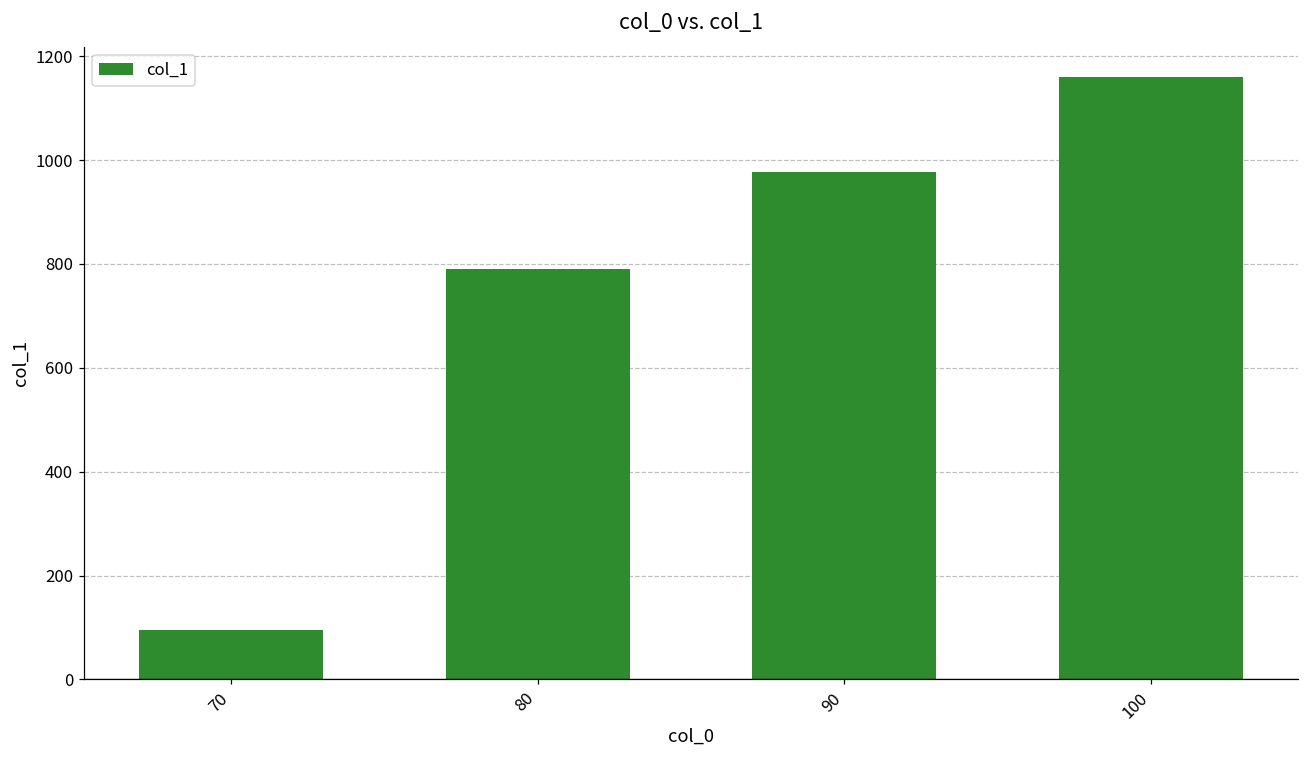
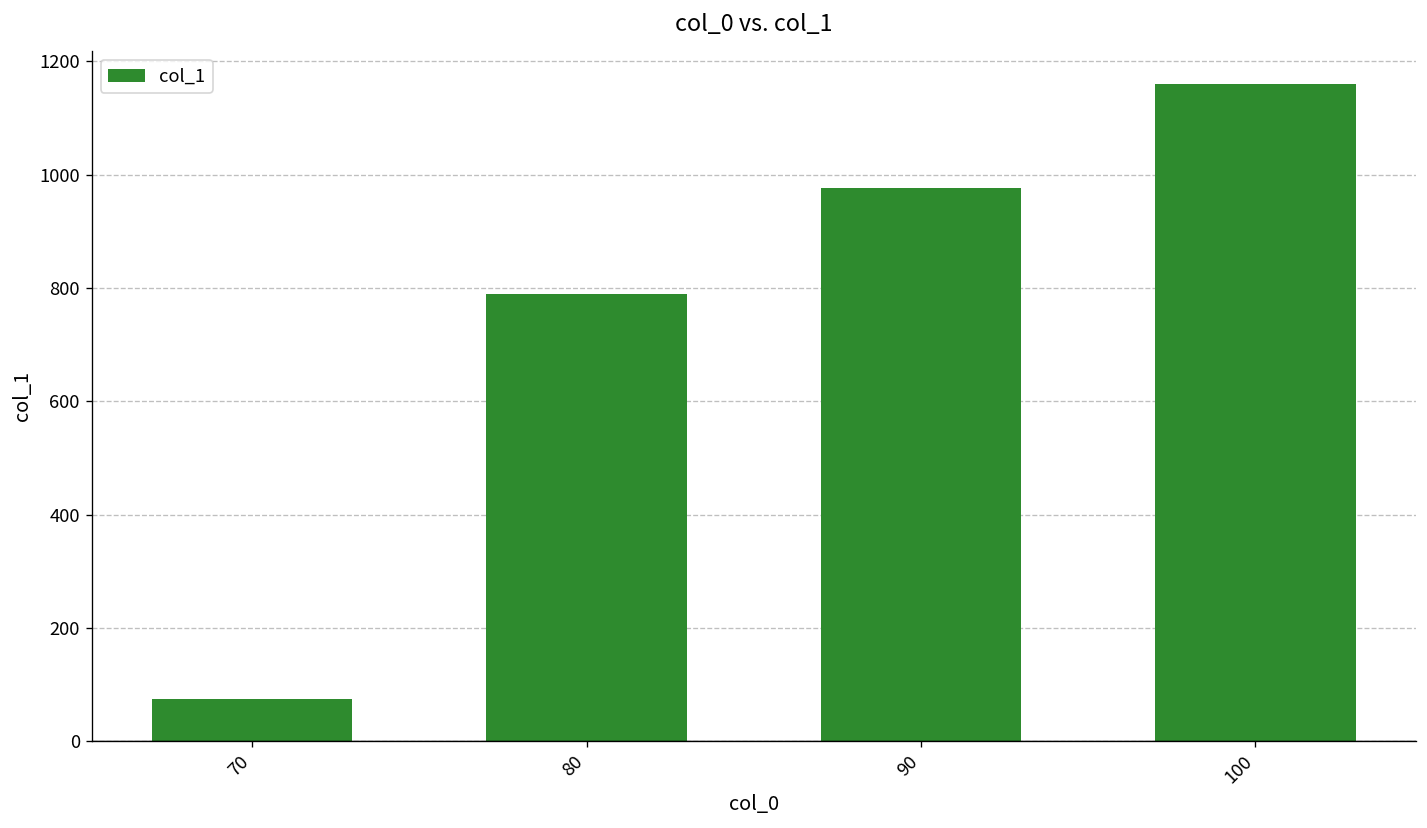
70: 100 -> 70
